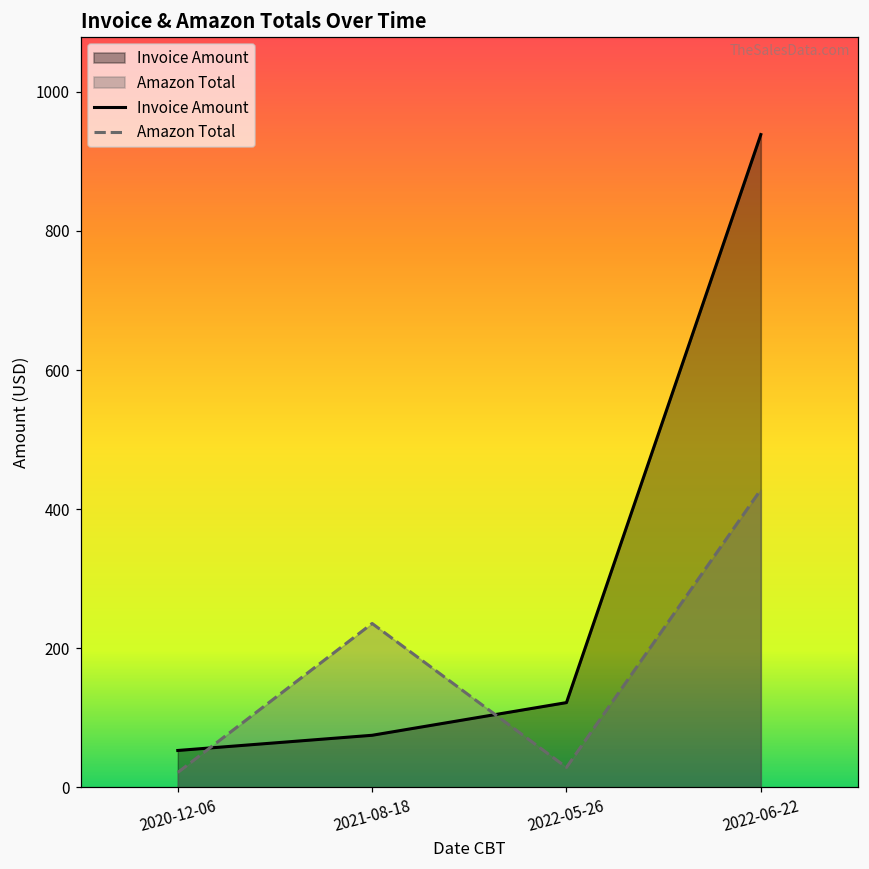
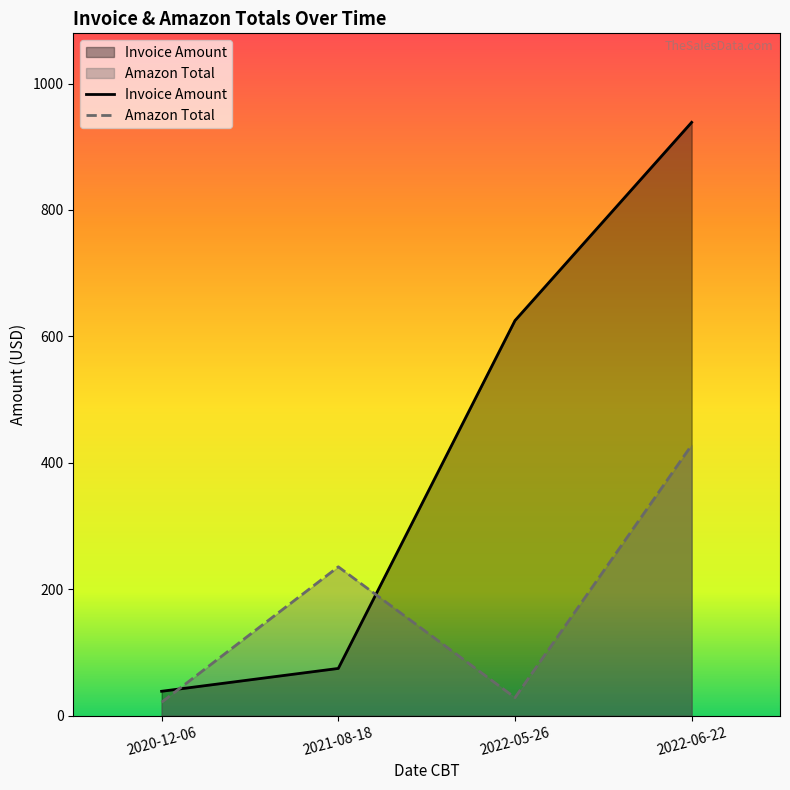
Invoice Amount, 2020-12-06: 50 -> 40
Invoice Amount, 2022-05-26: 120 -> 630
